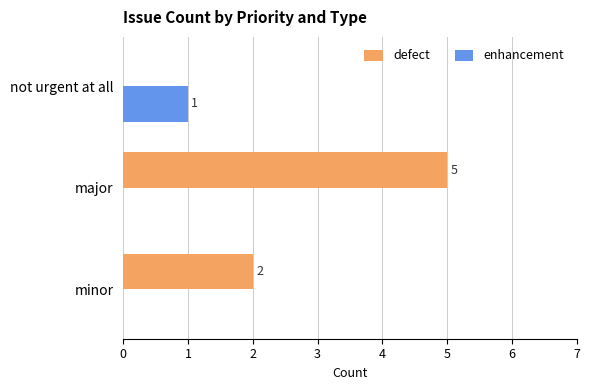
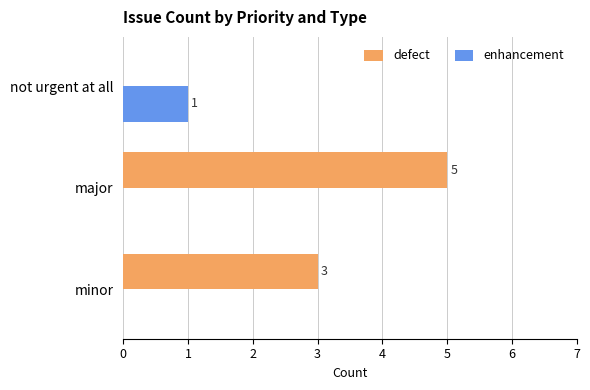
defect, minor: 2 -> 3
